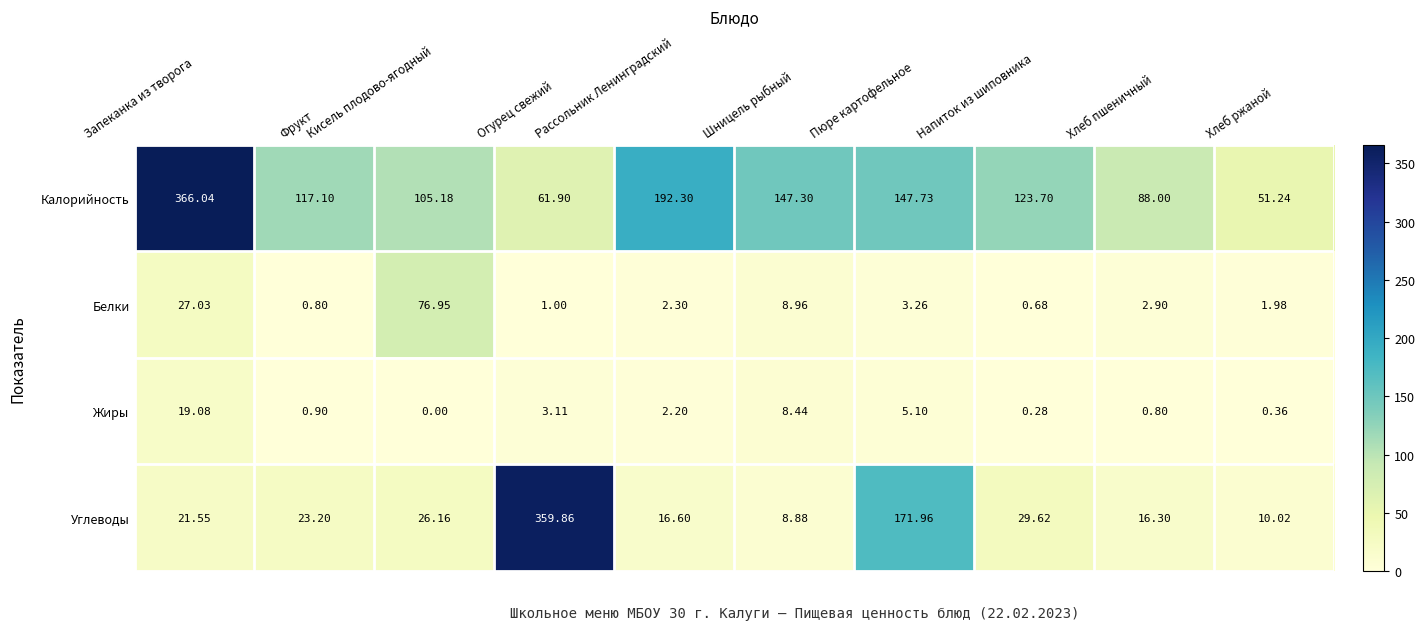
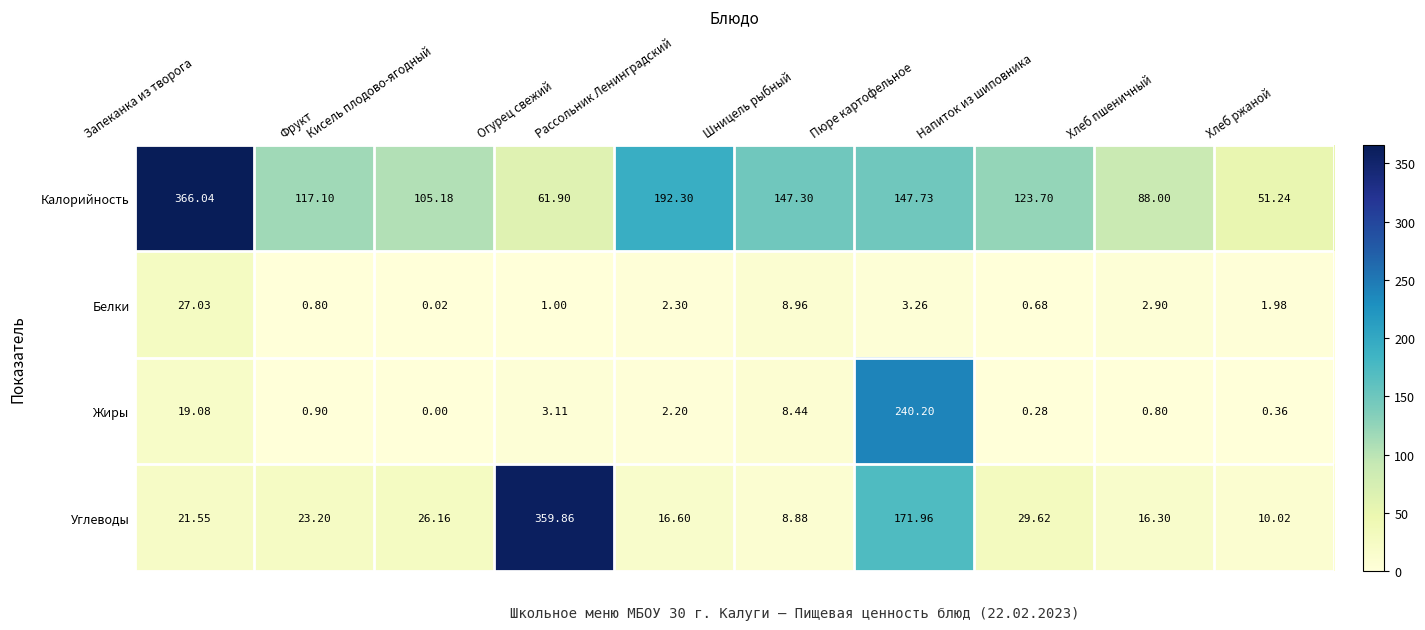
Белки, Кисель плодово-ягодный: 76.95 -> 0.02
Жиры, Пюре картофельное: 5.10 -> 240.20
